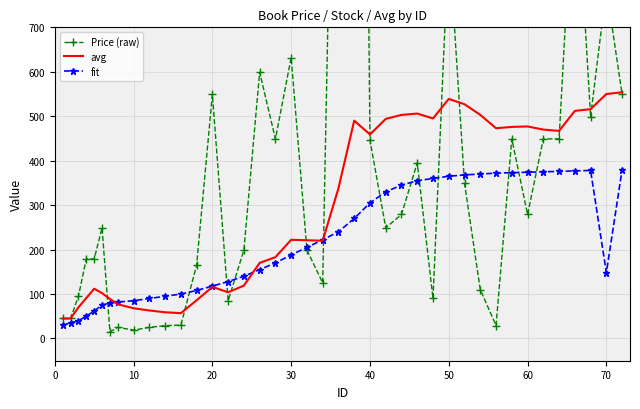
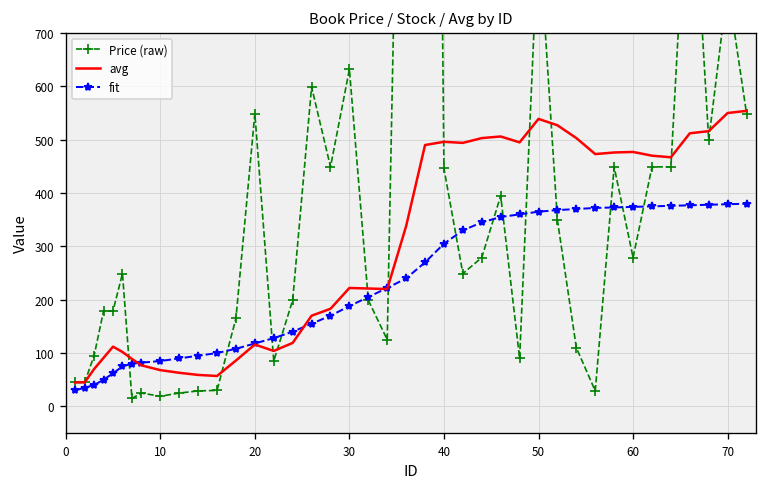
avg, 40: 460 -> 500
fit, 70: 150 -> 380
